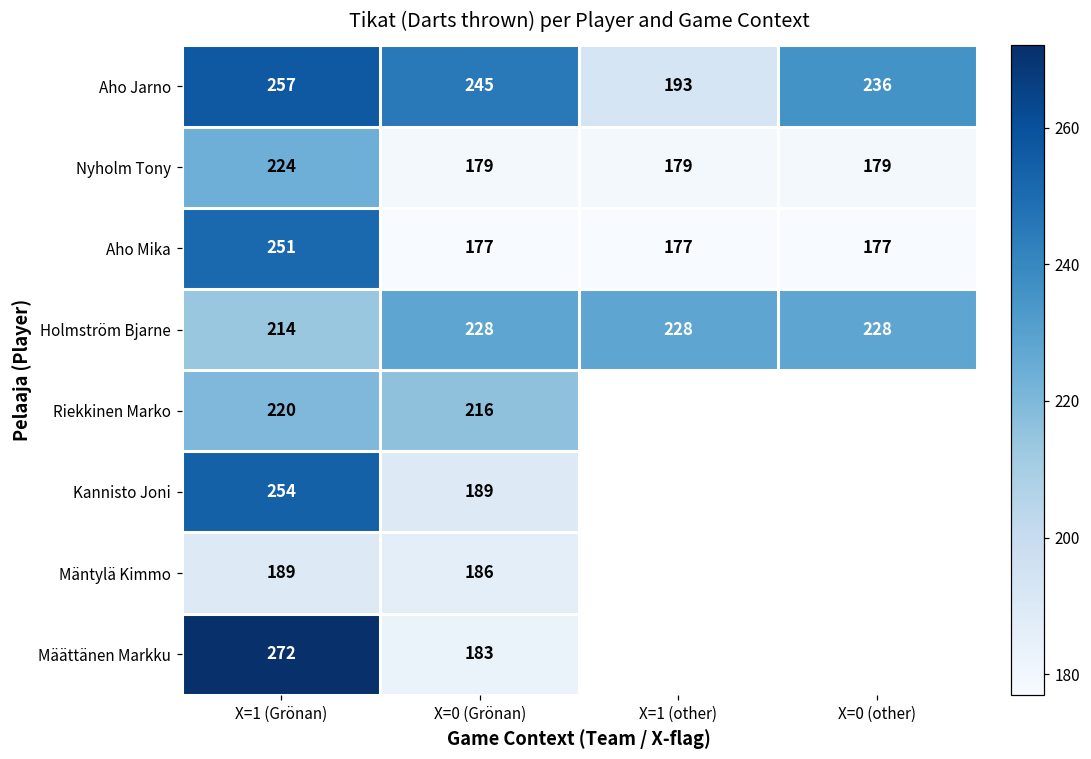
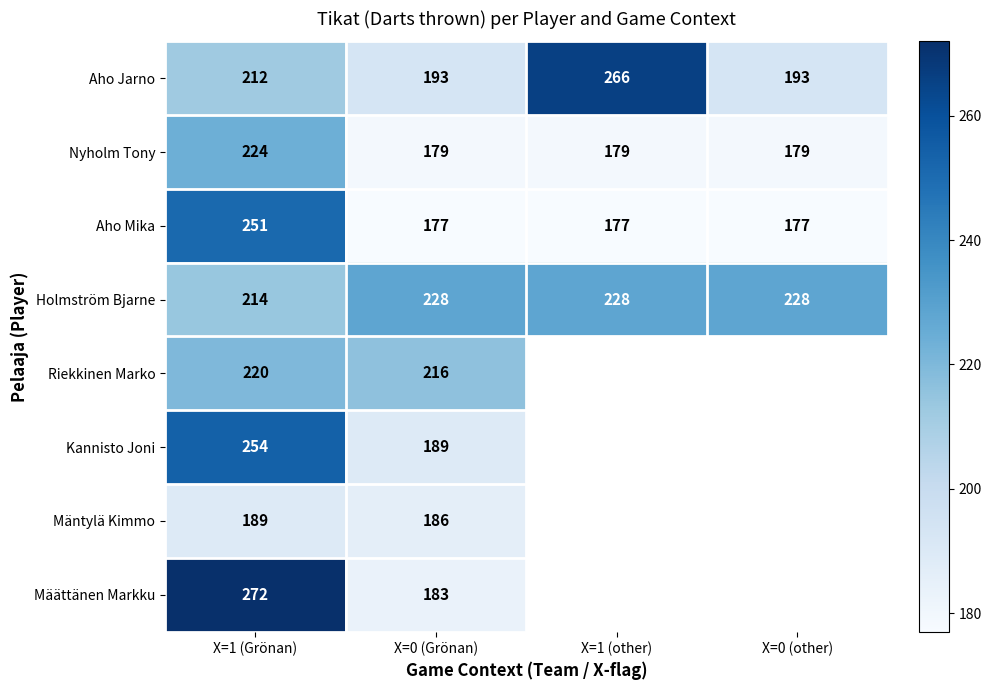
Aho Jarno, X=1 (Grönan): 257 -> 212
Aho Jarno, X=0 (Grönan): 245 -> 193
Aho Jarno, X=1 (other): 193 -> 266
Aho Jarno, X=0 (other): 236 -> 193
